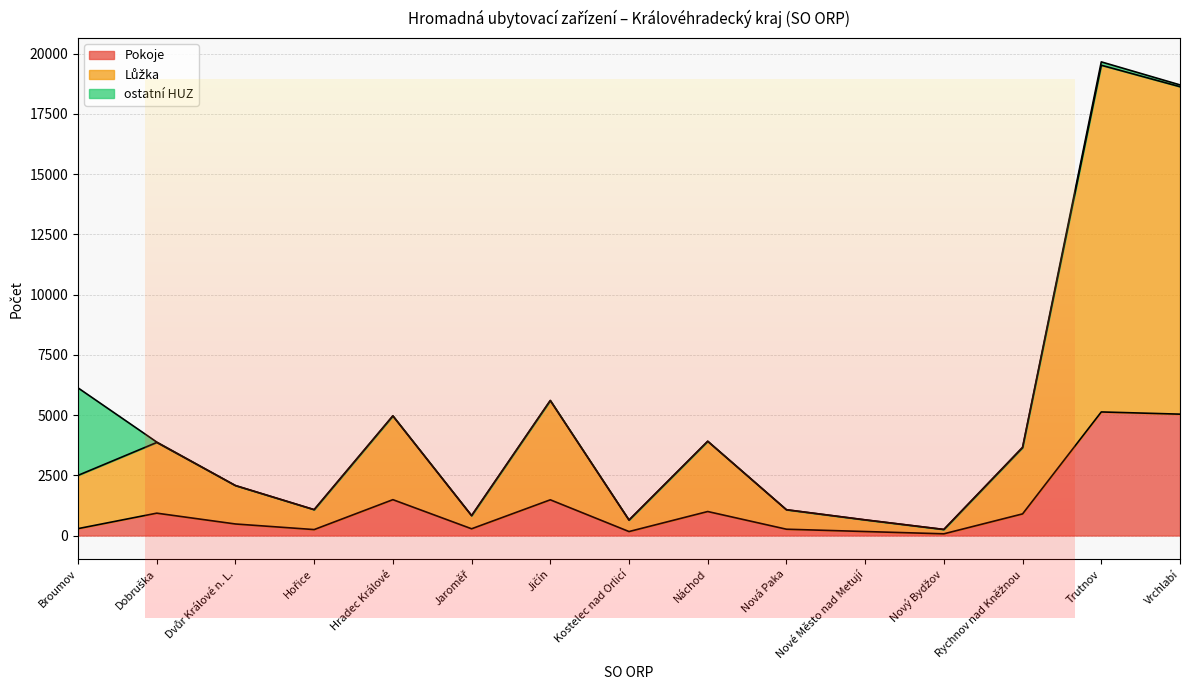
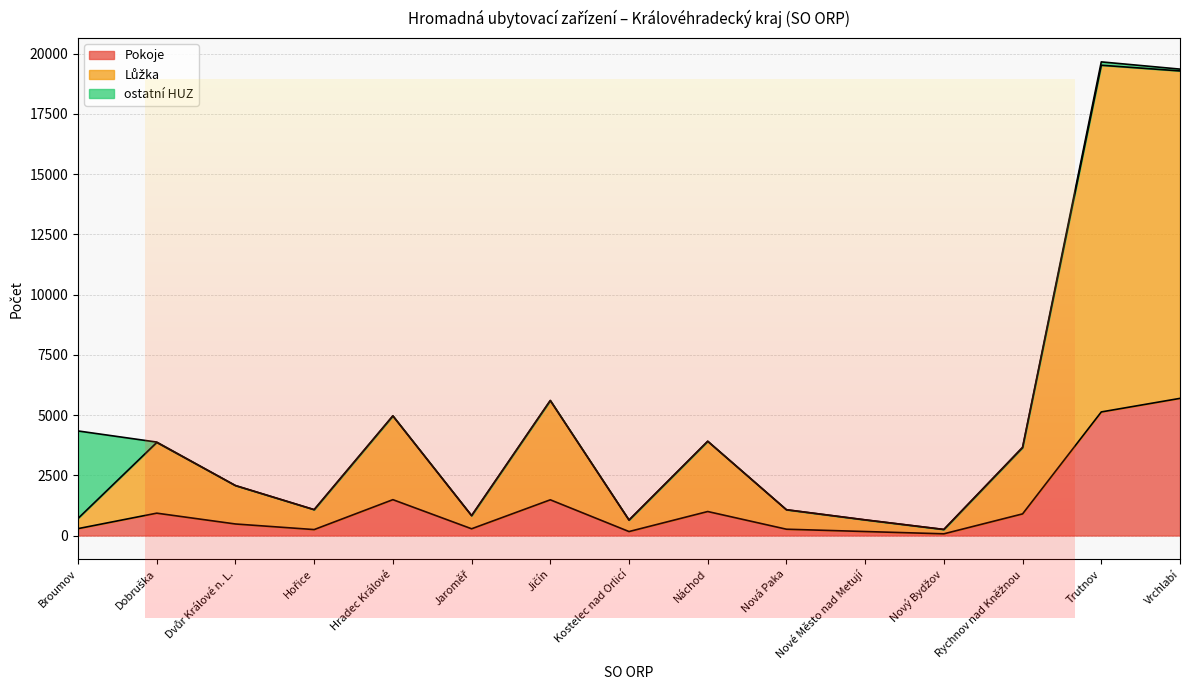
Lůžka, Broumov: 2200 -> 400
Pokoje, Vrchlabí: 5000 -> 5700
